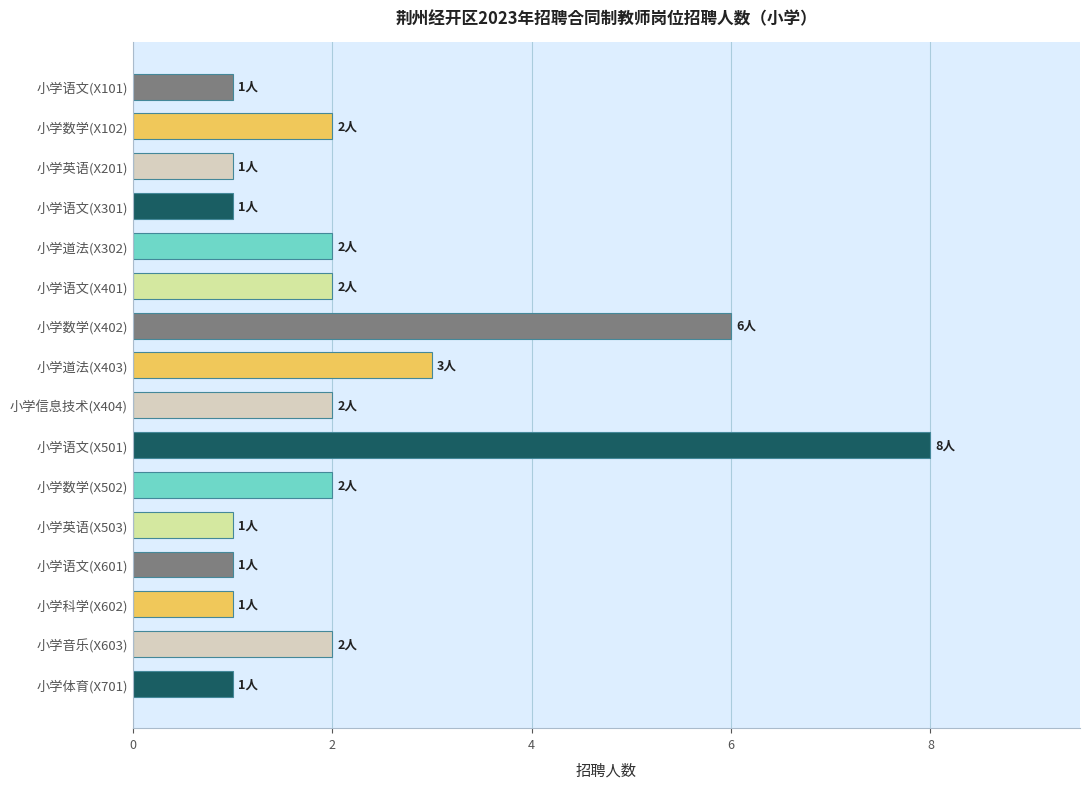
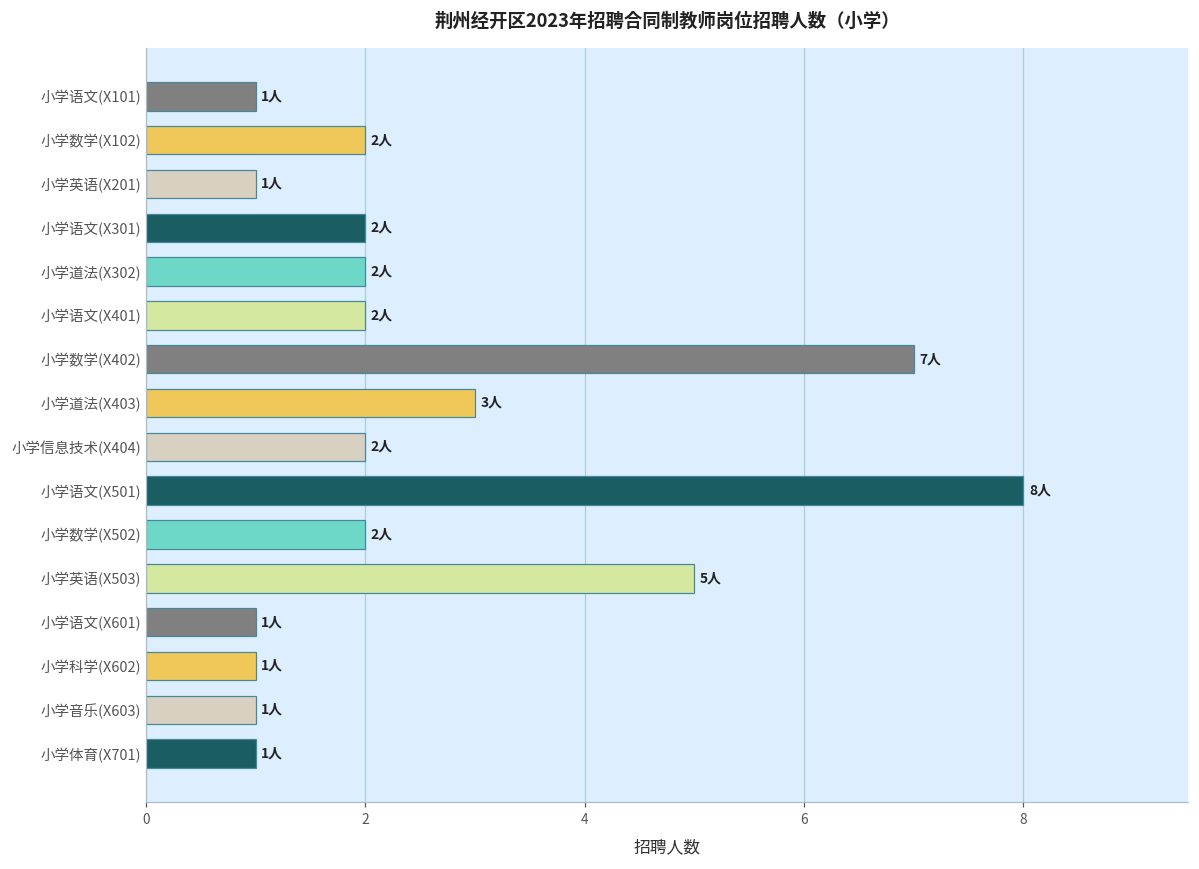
小学语文(X301): 1人 -> 2人
小学数学(X402): 6人 -> 7人
小学英语(X503): 1人 -> 5人
小学音乐(X603): 2人 -> 1人
